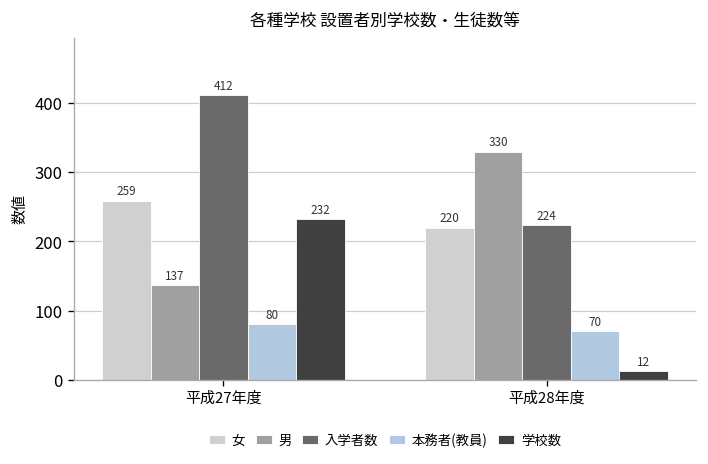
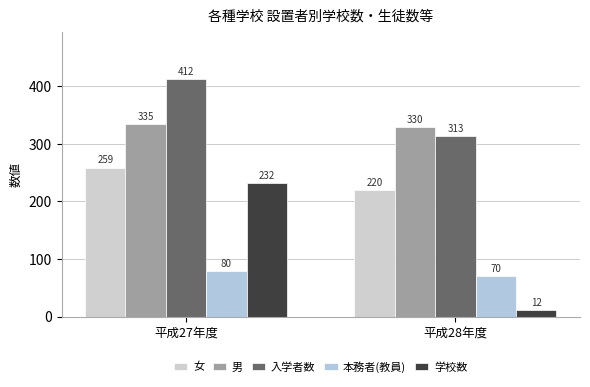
男, 平成27年度: 137 -> 335
入学者数, 平成28年度: 224 -> 313
